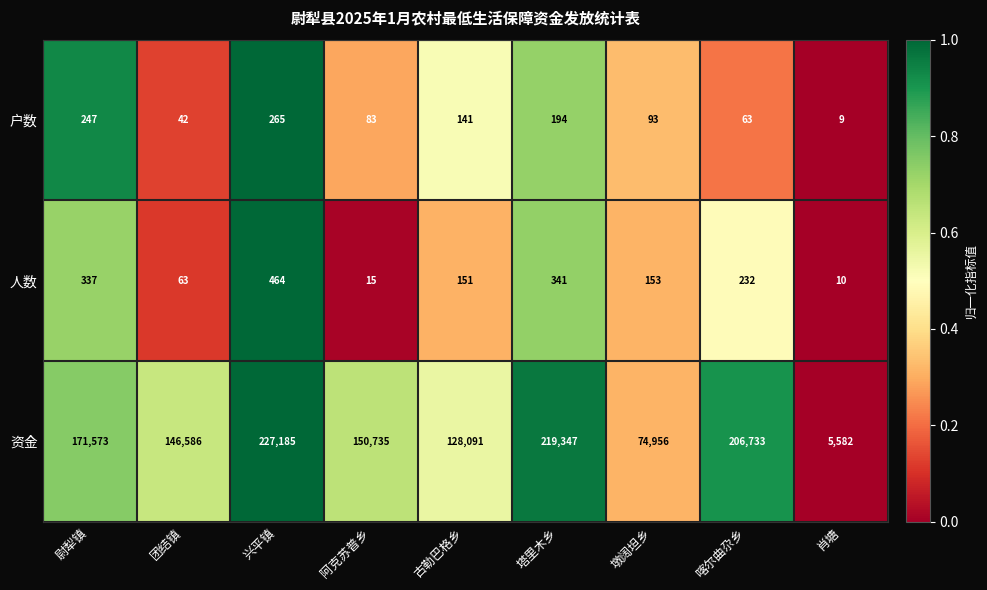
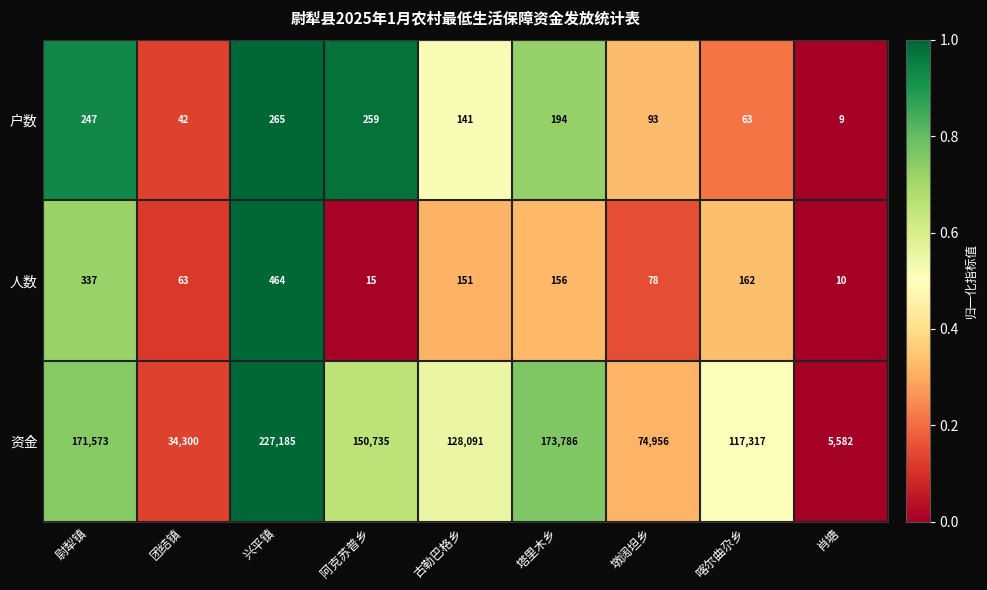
户数, 阿克苏普乡: 83 -> 259
人数, 塔里木乡: 341 -> 156
人数, 墩阔坦乡: 153 -> 78
人数, 喀尔曲尕乡: 232 -> 162
资金, 团结镇: 146,586 -> 34,300
资金, 塔里木乡: 219,347 -> 173,786
资金, 喀尔曲尕乡: 206,733 -> 117,317
